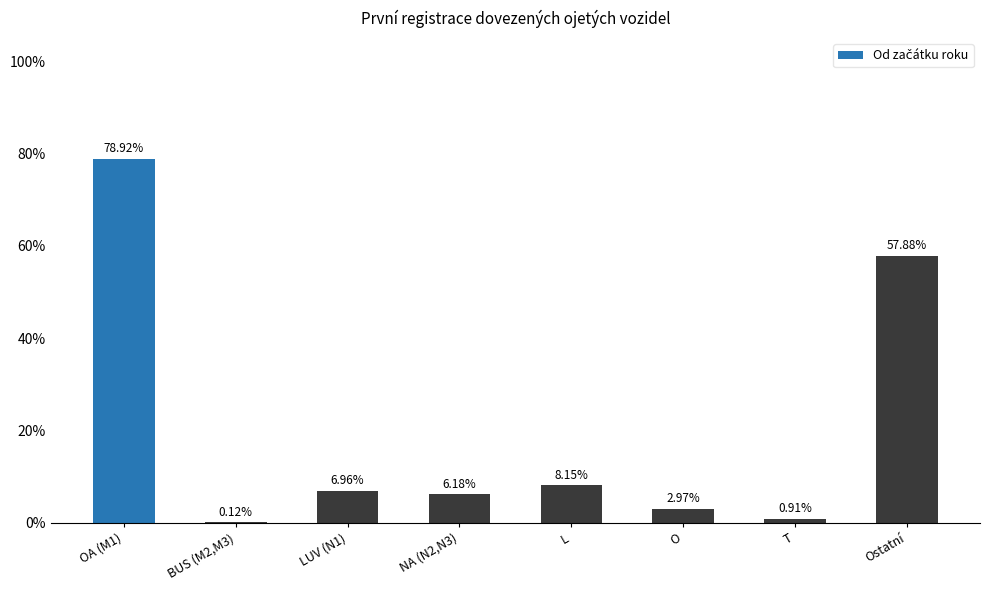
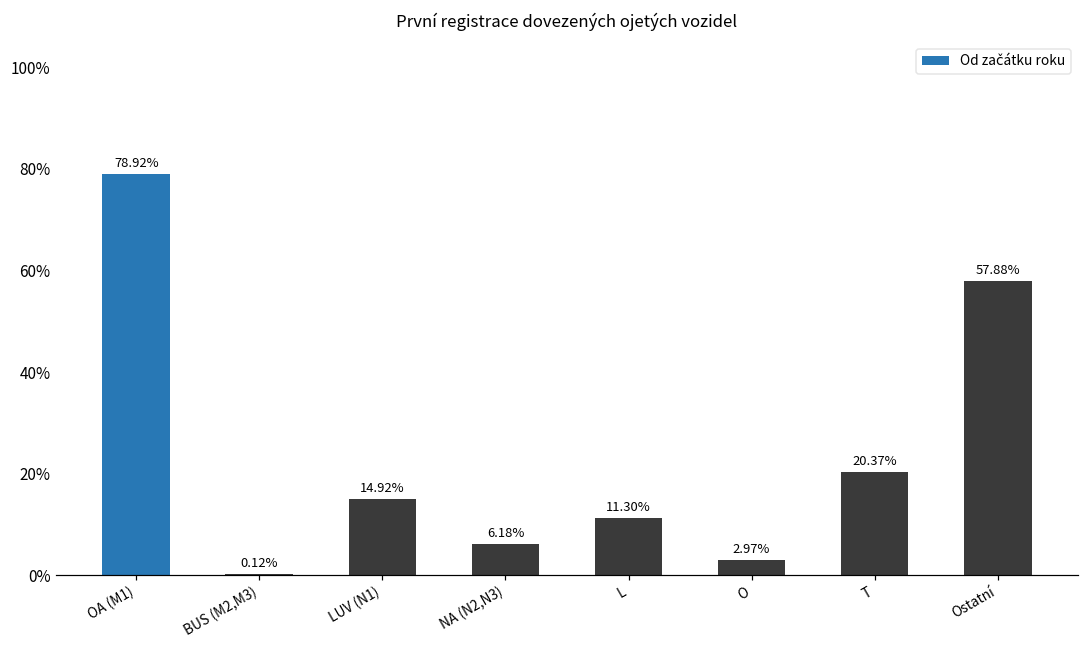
LUV (N1): 6.96% -> 14.92%
L: 8.15% -> 11.30%
T: 0.91% -> 20.37%
